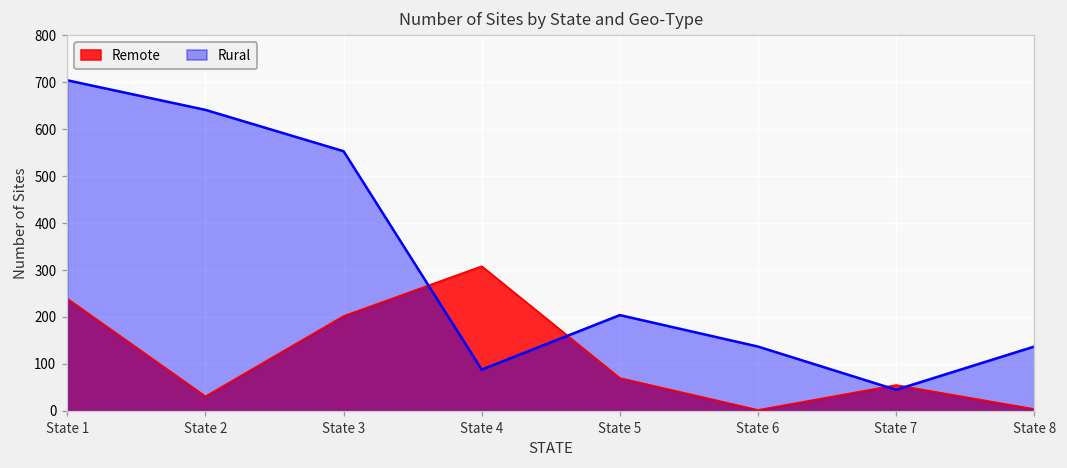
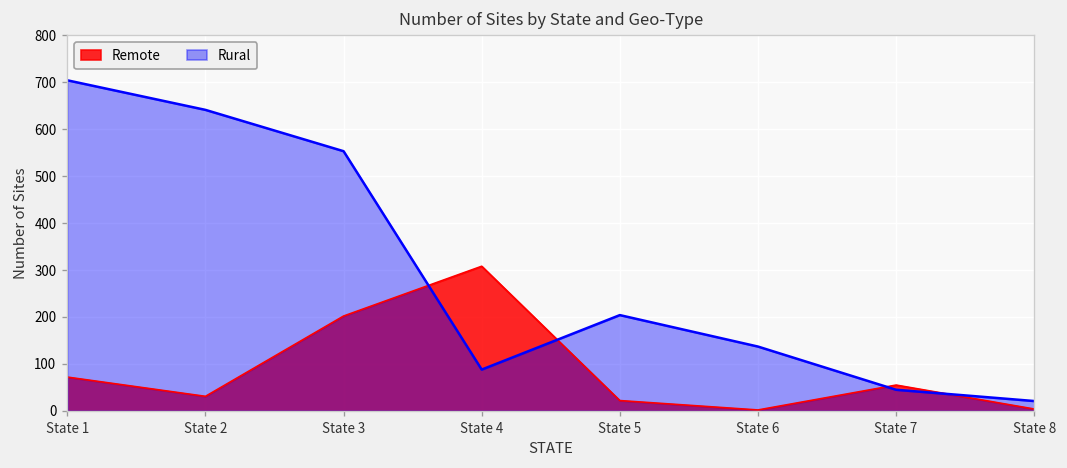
Remote, State 1: 240 -> 70
Remote, State 5: 70 -> 20
Rural, State 8: 140 -> 20
